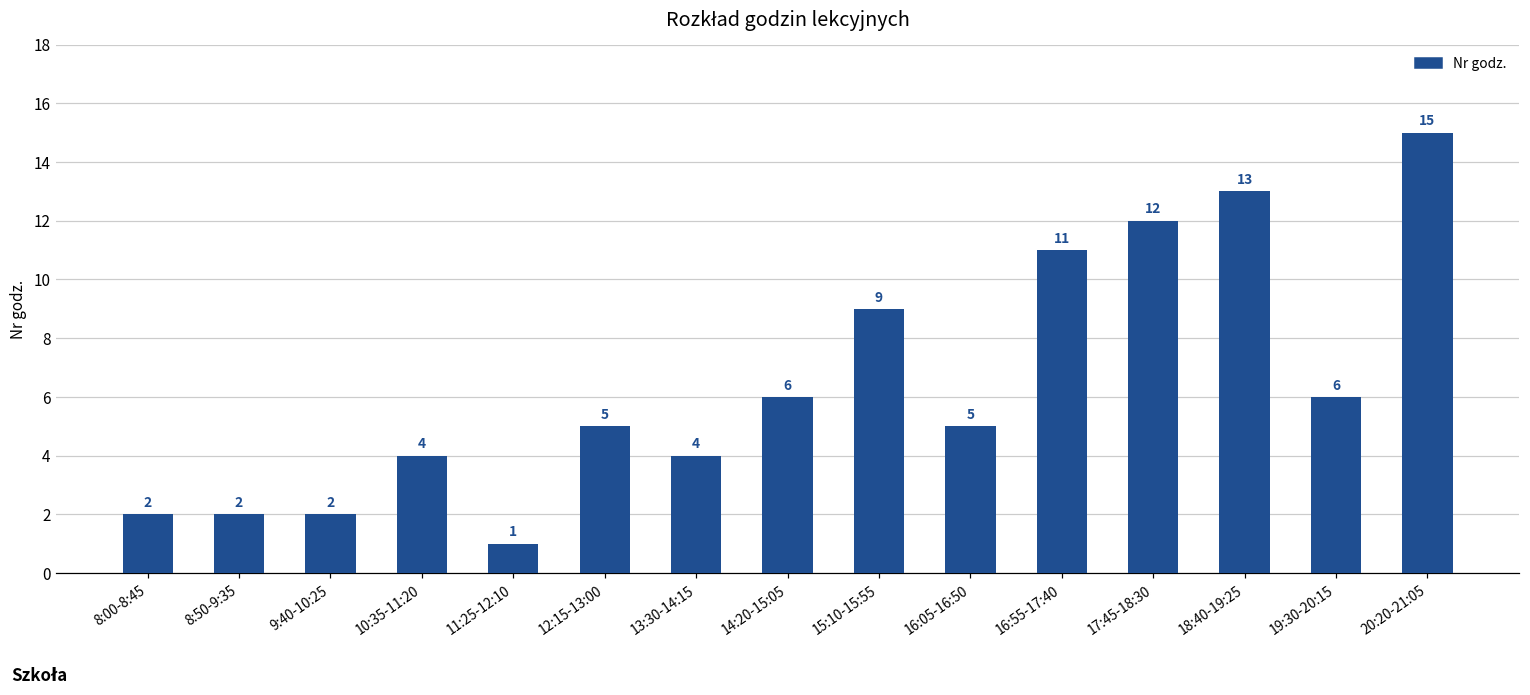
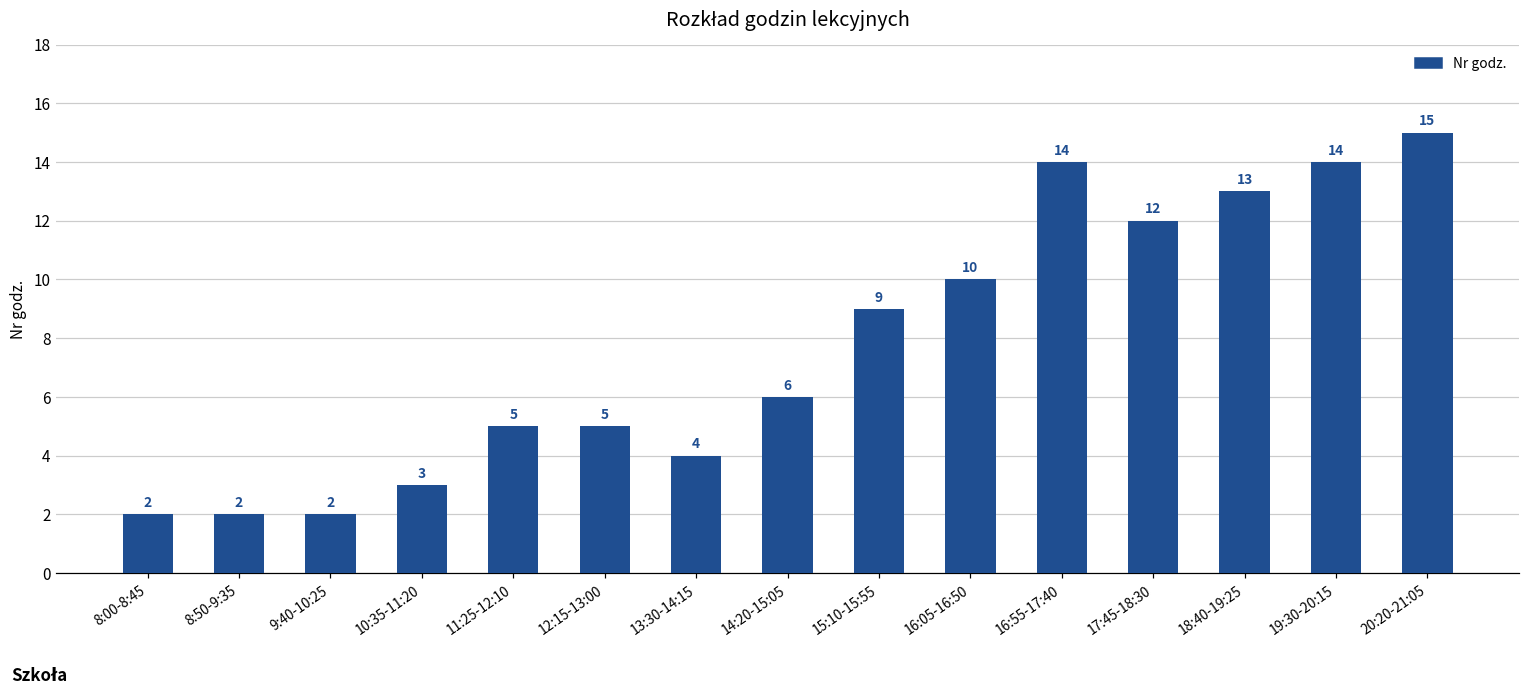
10:35-11:20: 4 -> 3
11:25-12:10: 1 -> 5
16:05-16:50: 5 -> 10
16:55-17:40: 11 -> 14
19:30-20:15: 6 -> 14
